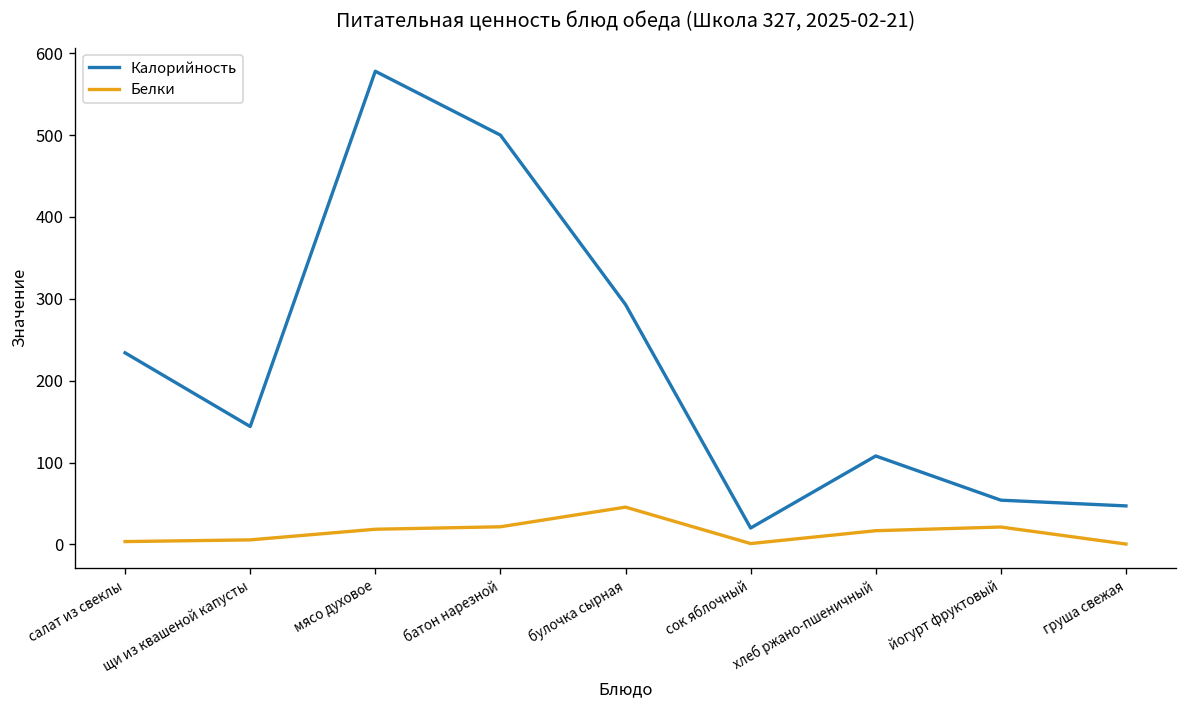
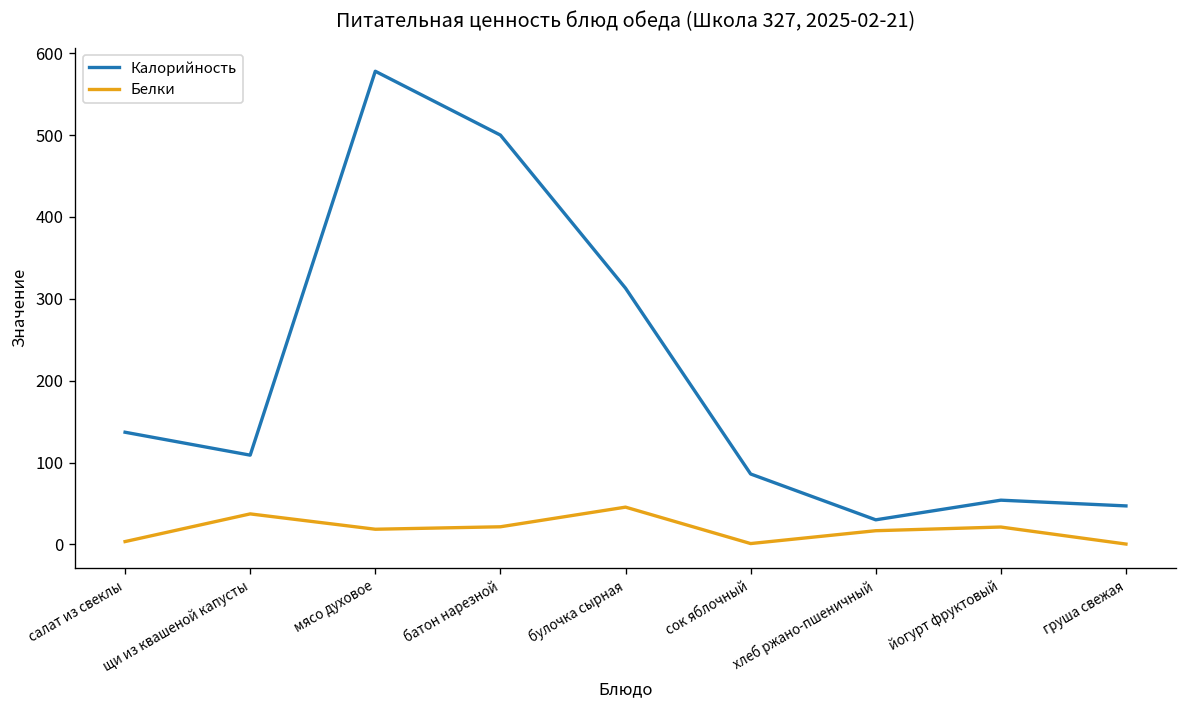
Калорийность, салат из свеклы: 230 -> 140
Калорийность, щи из квашеной капусты: 140 -> 110
Белки, щи из квашеной капусты: 10 -> 40
Калорийность, булочка сырная: 290 -> 310
Калорийность, сок яблочный: 20 -> 90
Калорийность, хлеб ржано-пшеничный: 110 -> 30
